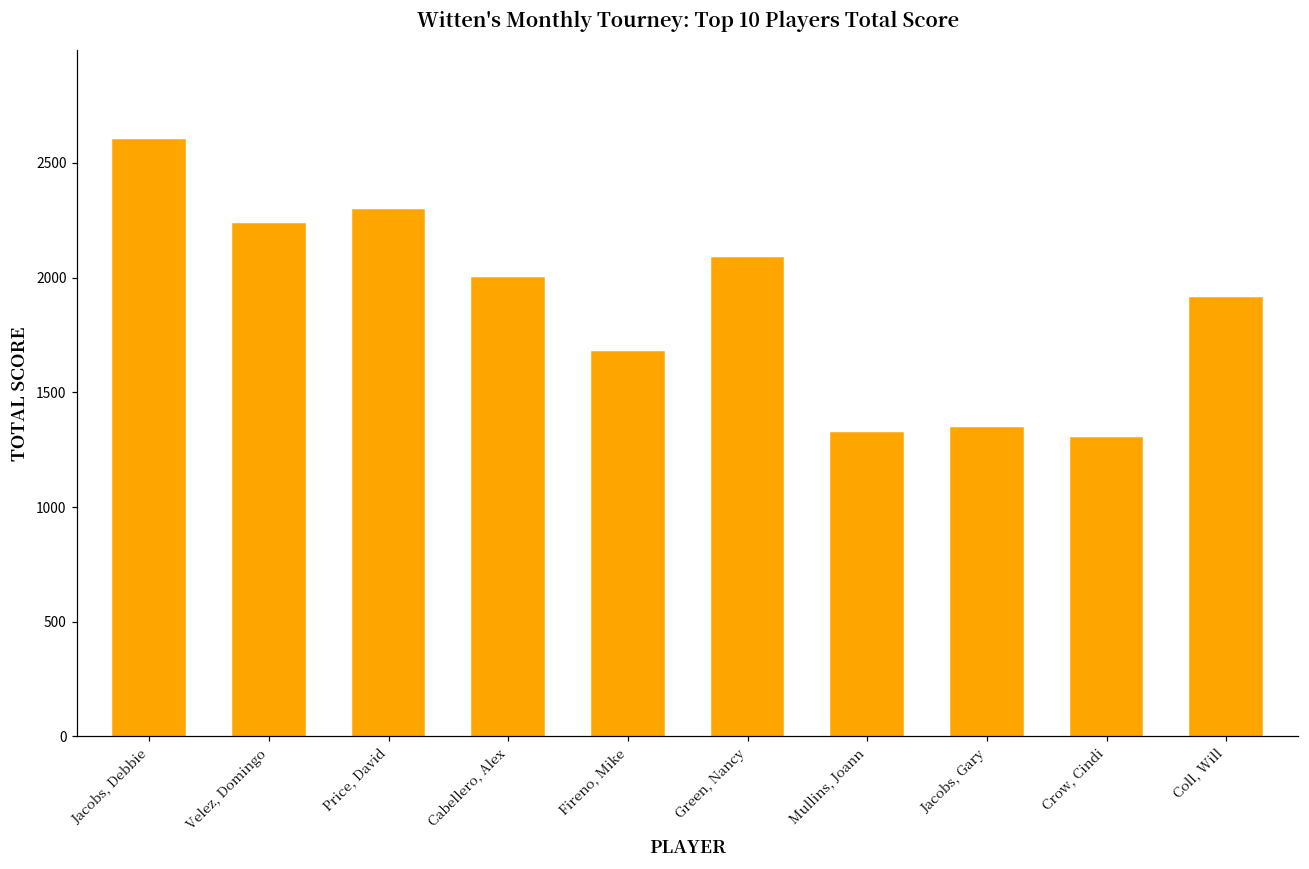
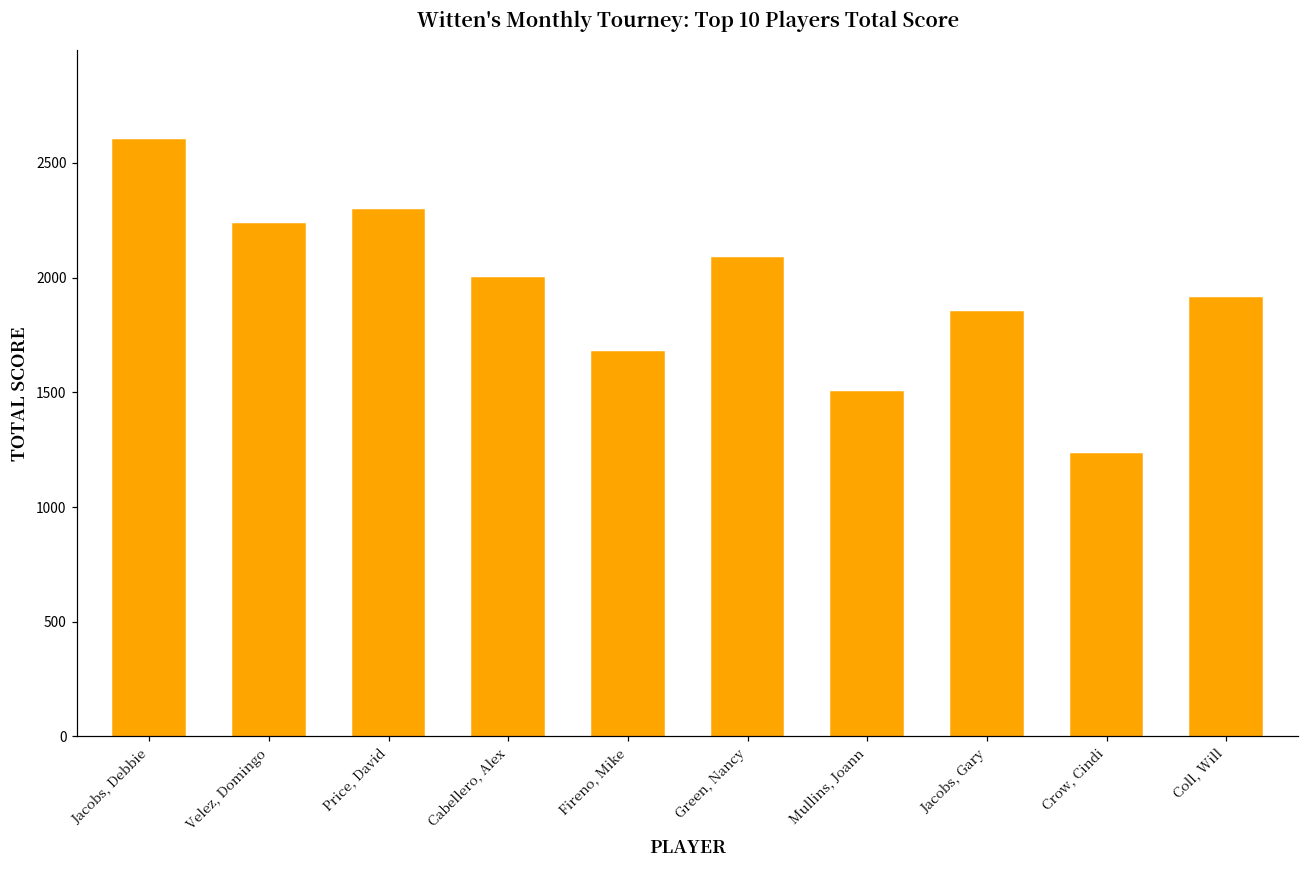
Mullins, Joann: 1320 -> 1500
Jacobs, Gary: 1350 -> 1850
Crow, Cindi: 1300 -> 1230
